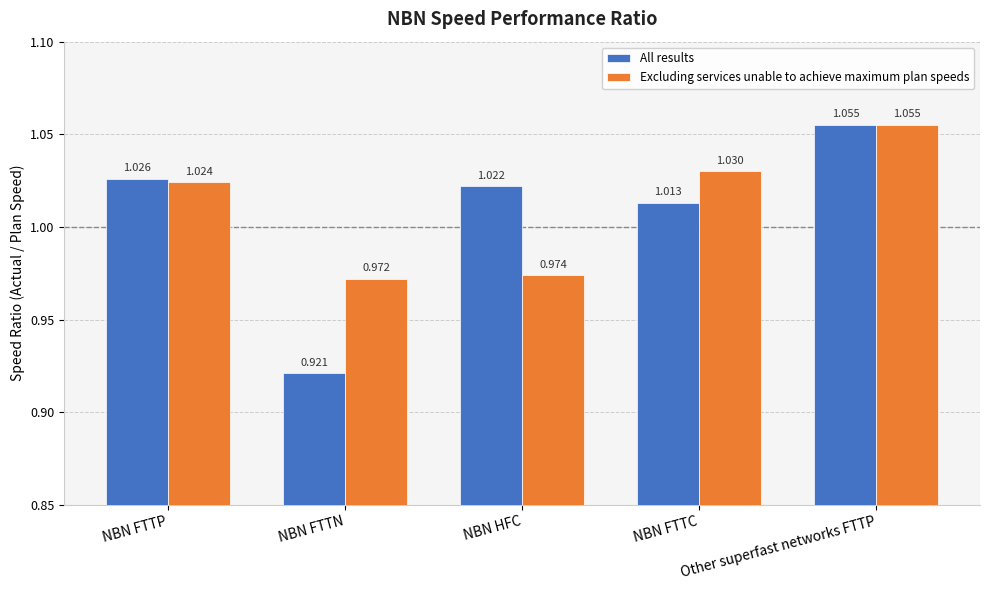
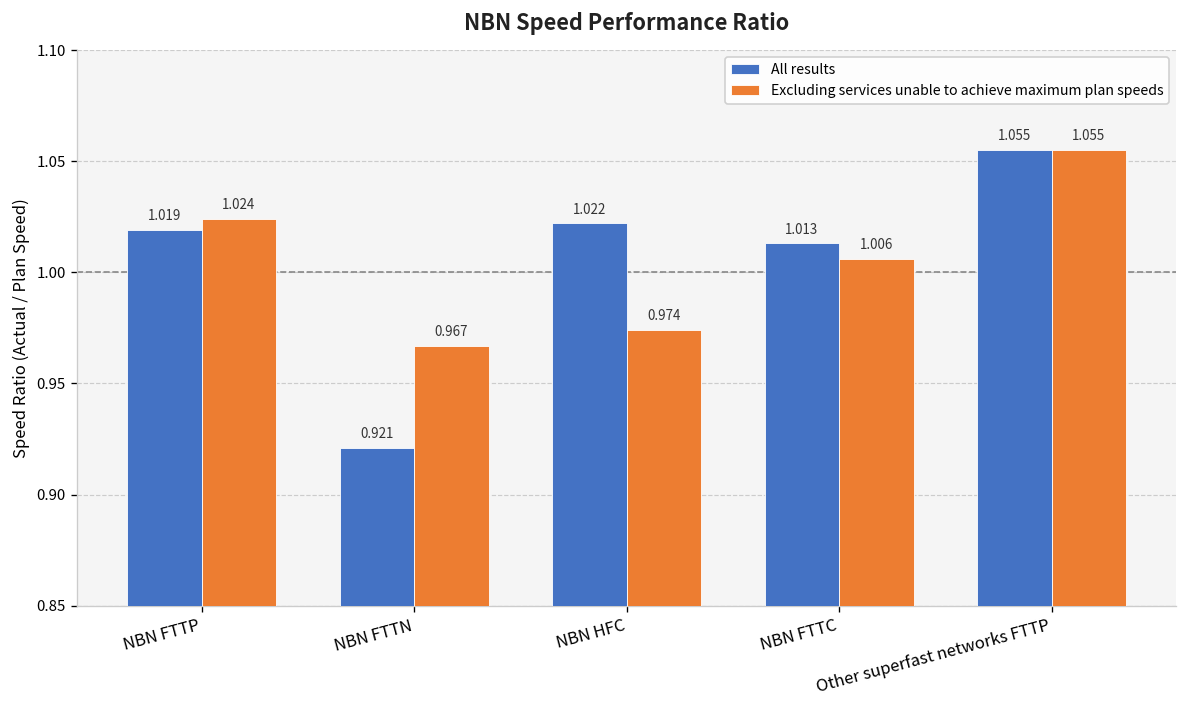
All results, NBN FTTP: 1.026 -> 1.019
Excluding services unable to achieve maximum plan speeds, NBN FTTN: 0.972 -> 0.967
Excluding services unable to achieve maximum plan speeds, NBN FTTC: 1.030 -> 1.006
